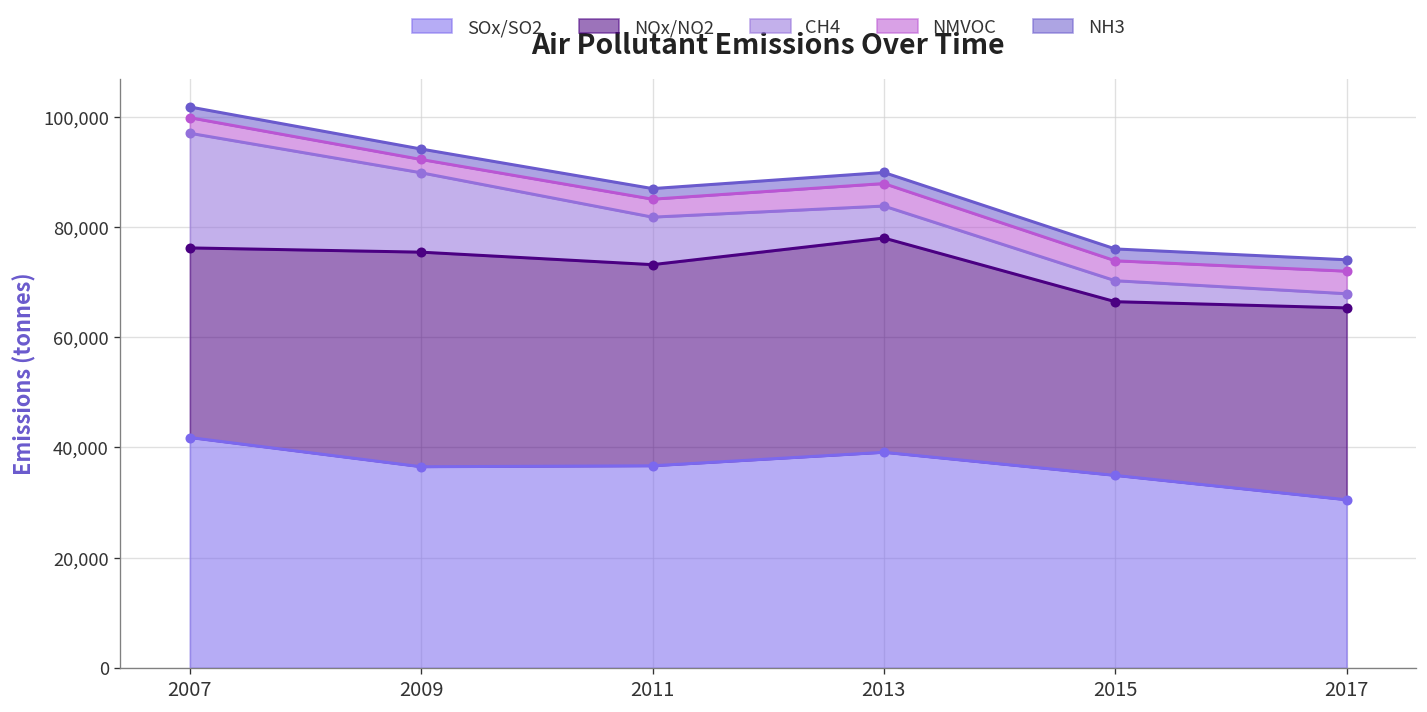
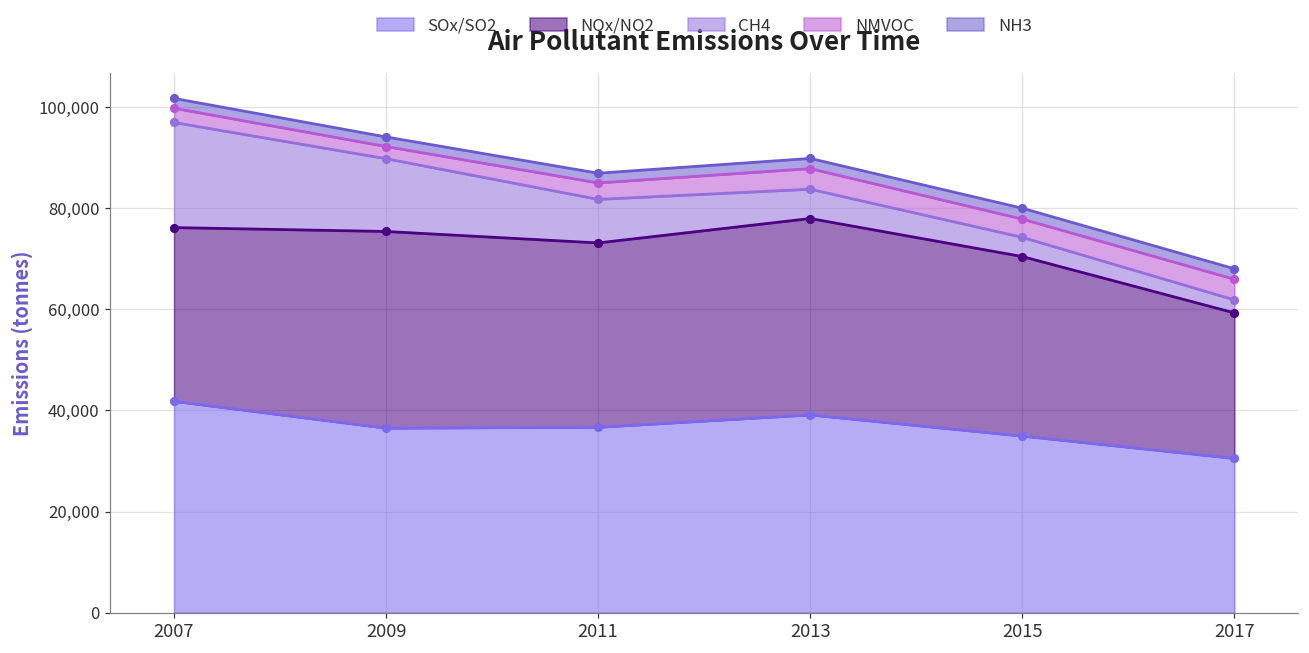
NOx/NO2, 2015: 32,000 -> 36,000
NOx/NO2, 2017: 35,000 -> 29,000
